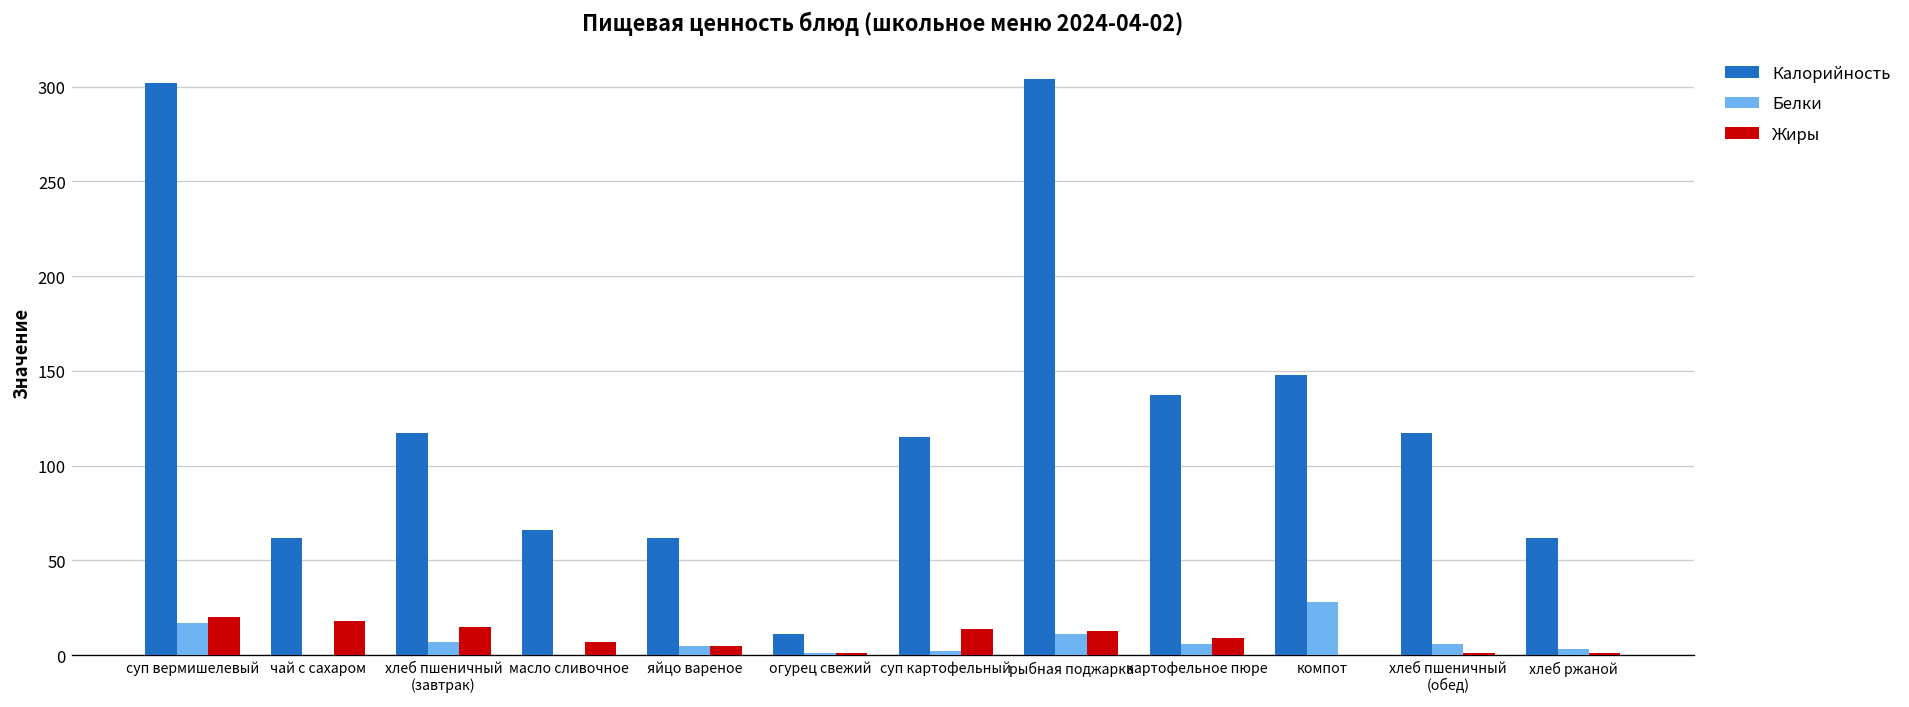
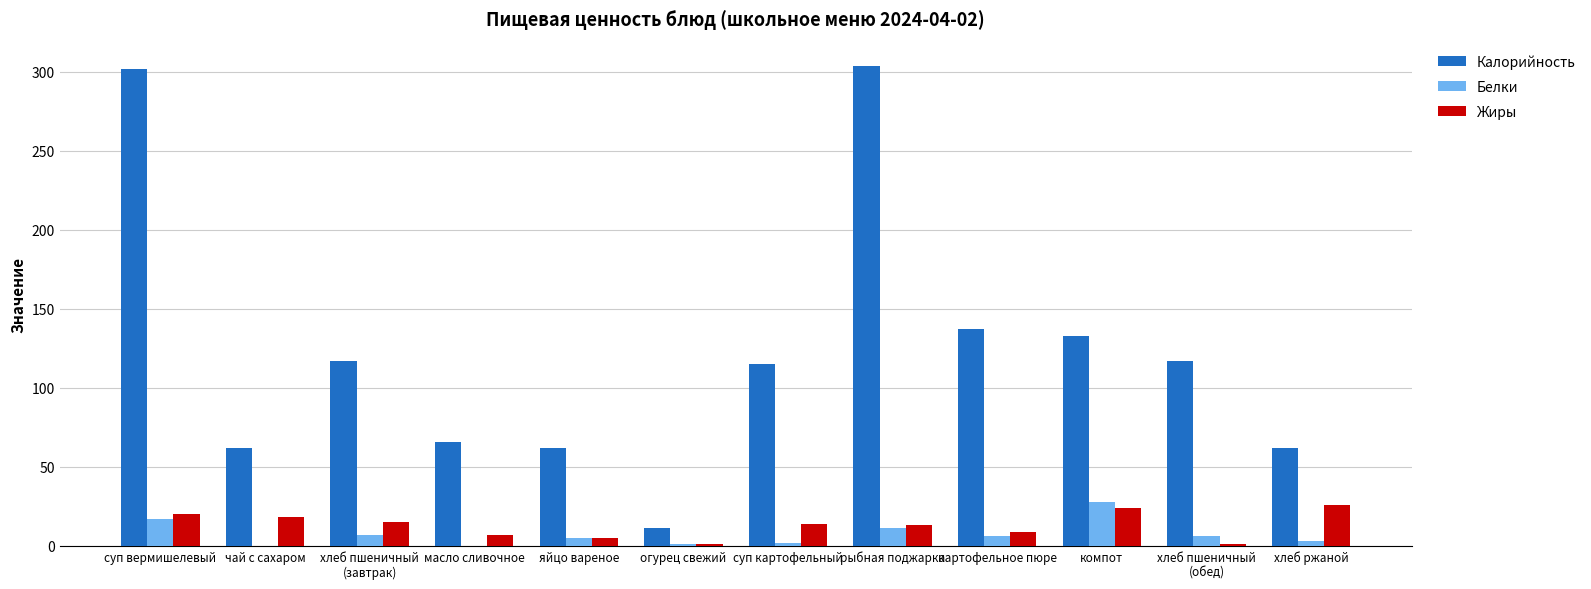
Калорийность, компот: 148 -> 133
Жиры, компот: 0 -> 24
Жиры, хлеб ржаной: 1 -> 26
